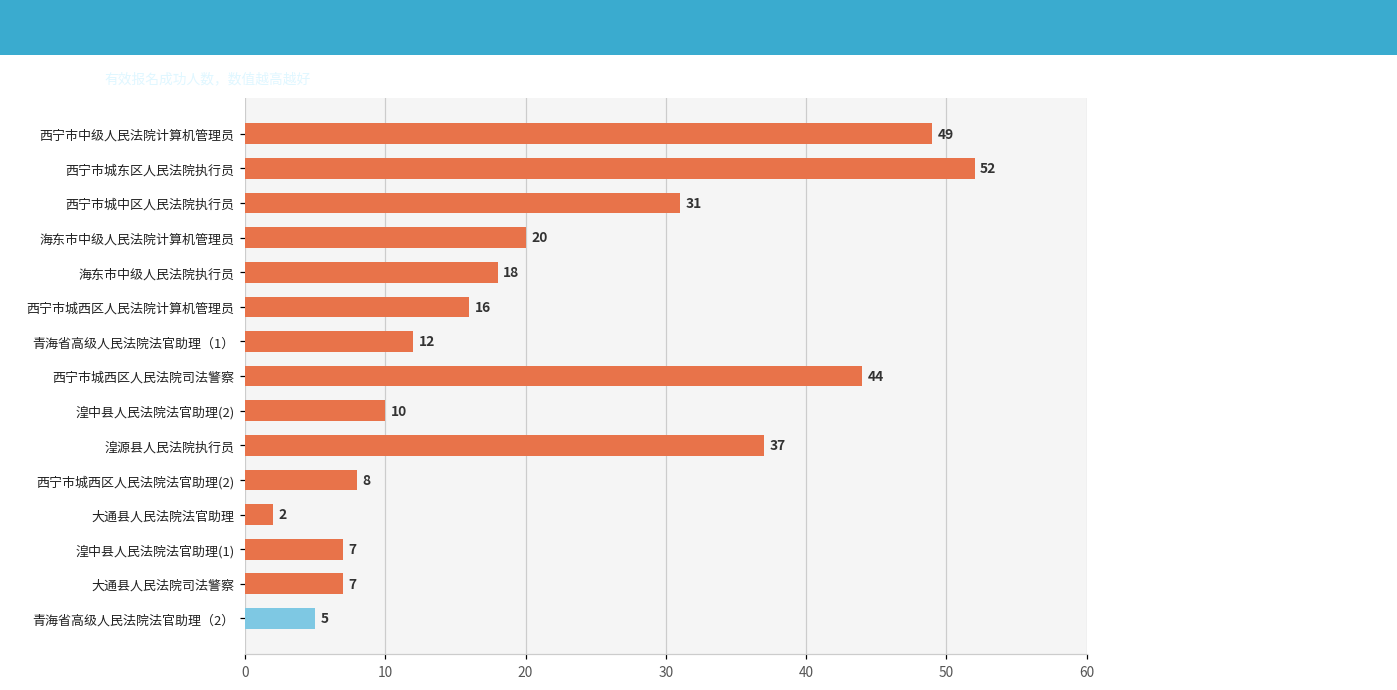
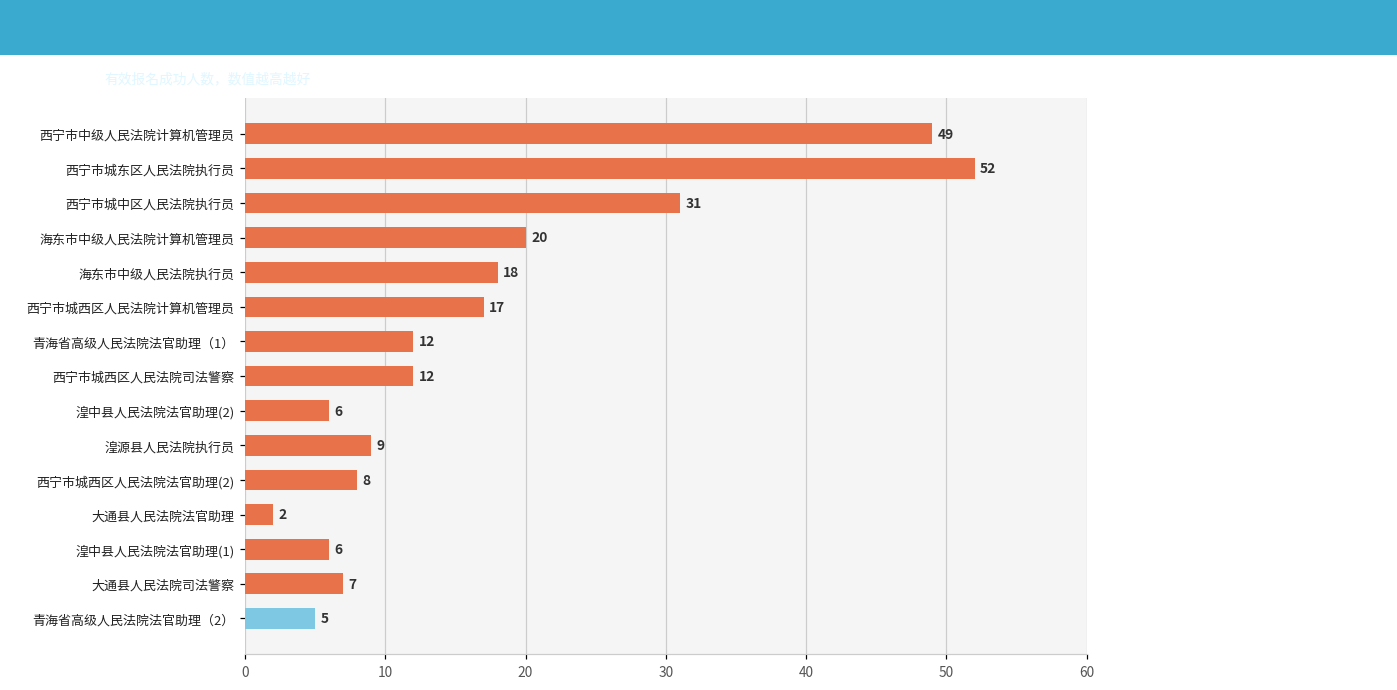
西宁市城西区人民法院计算机管理员: 16 -> 17
西宁市城西区人民法院司法警察: 44 -> 12
湟中县人民法院法官助理(2): 10 -> 6
湟源县人民法院执行员: 37 -> 9
湟中县人民法院法官助理(1): 7 -> 6
